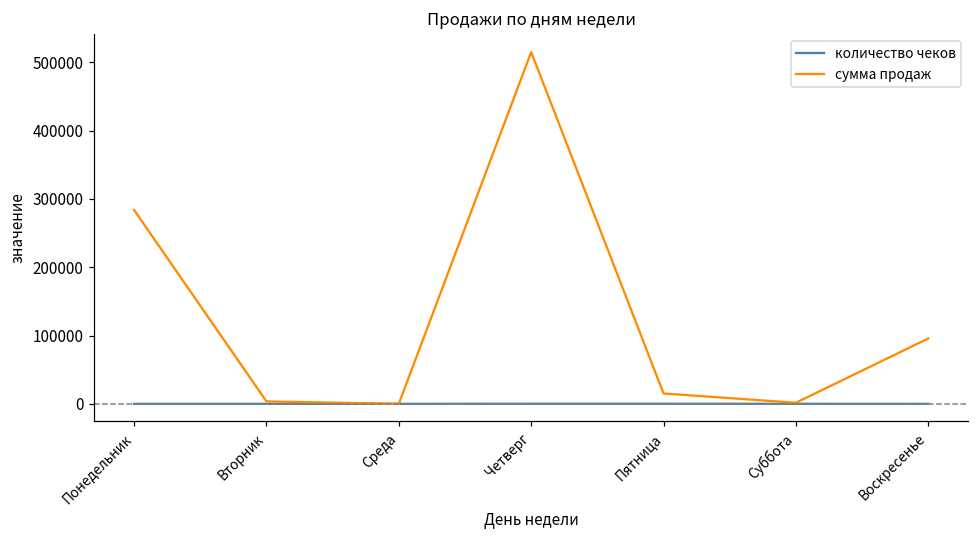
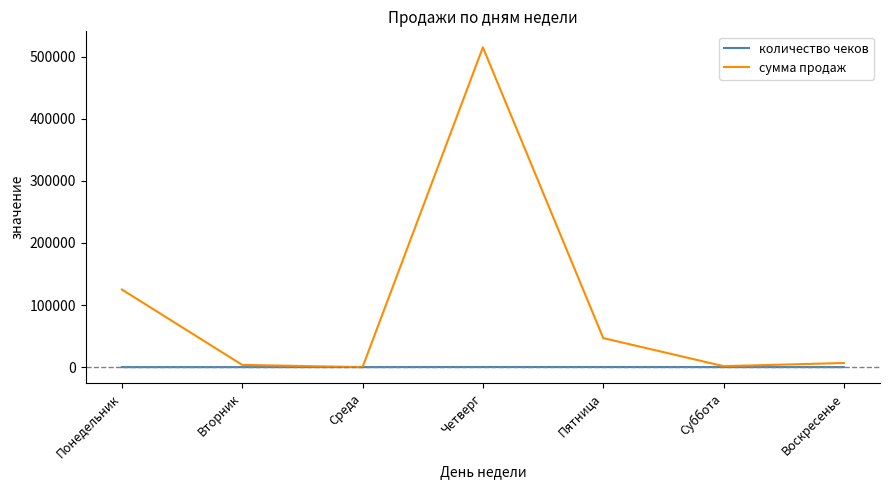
сумма продаж, Понедельник: 280000 -> 130000
сумма продаж, Пятница: 20000 -> 50000
сумма продаж, Воскресенье: 100000 -> 10000
